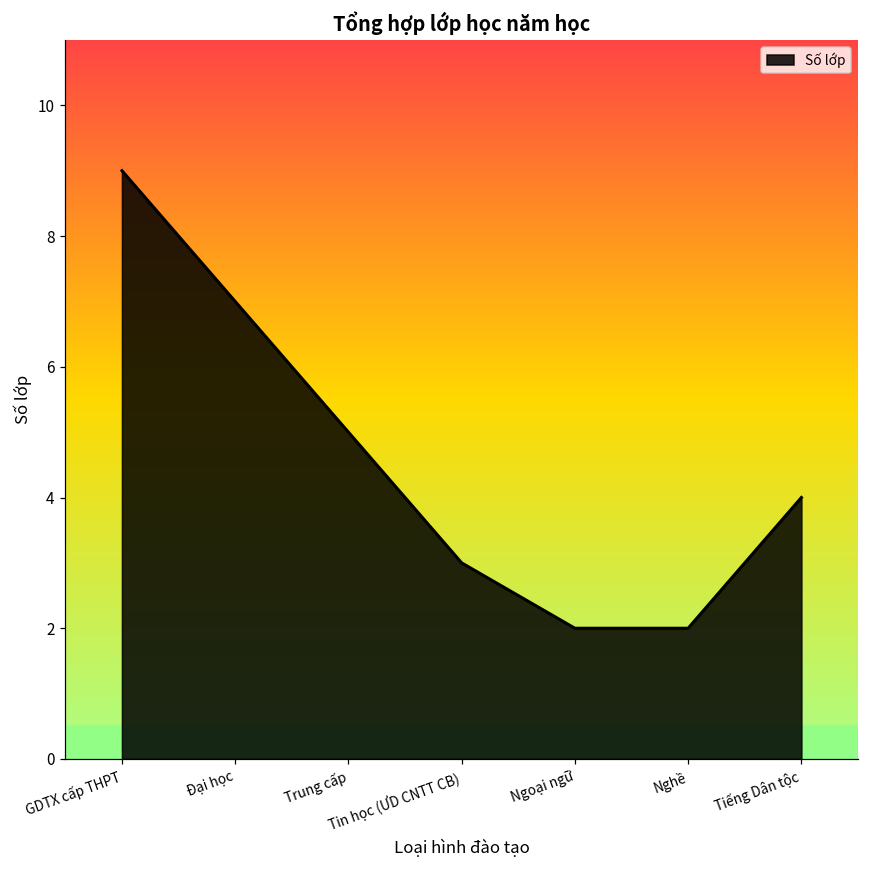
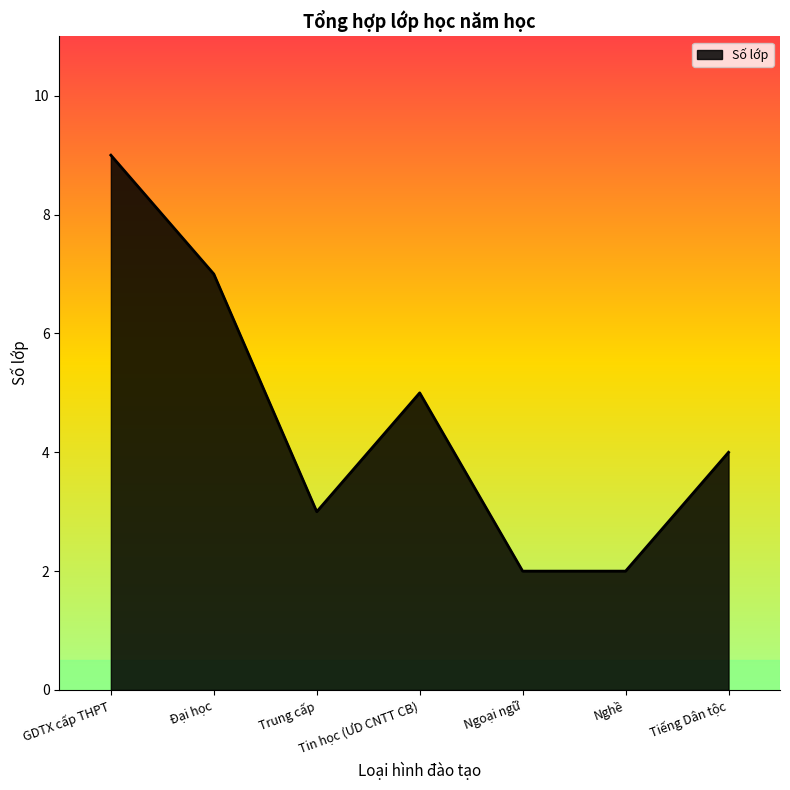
Trung cấp: 5 -> 3
Tin học (ƯD CNTT CB): 3 -> 5
